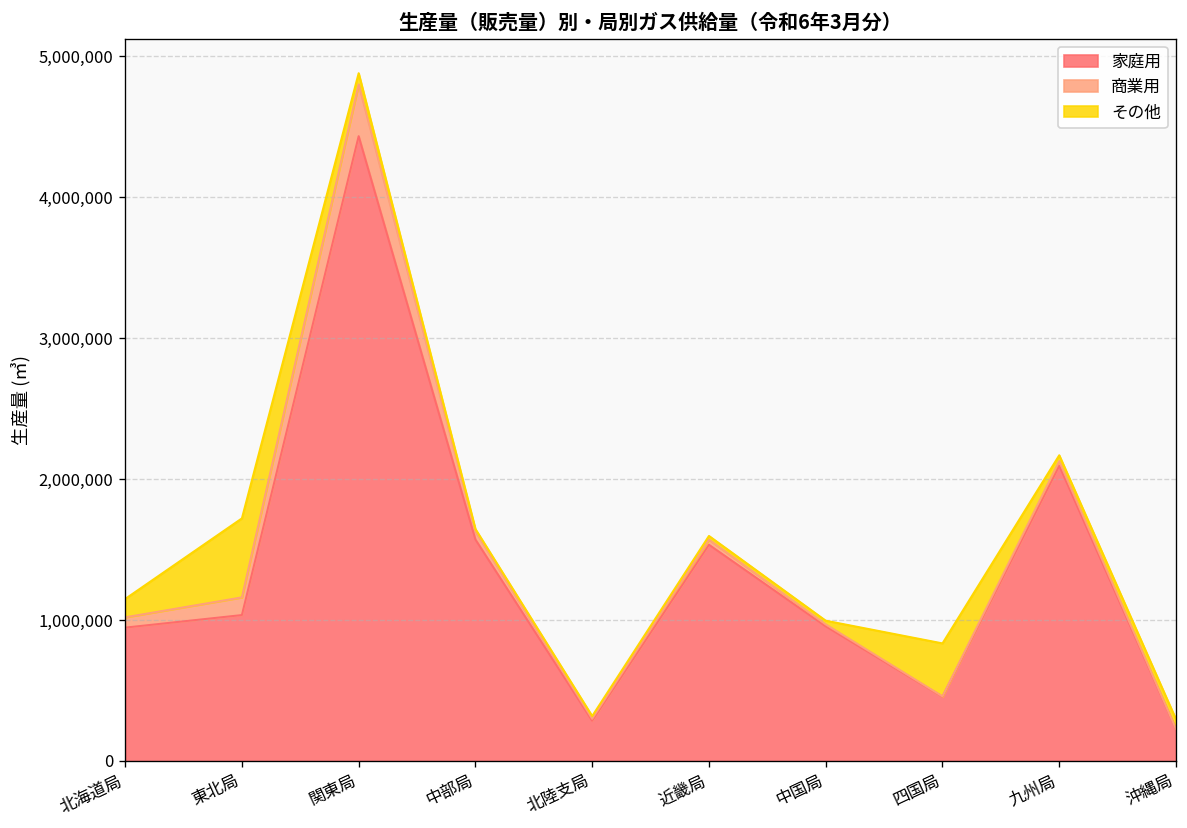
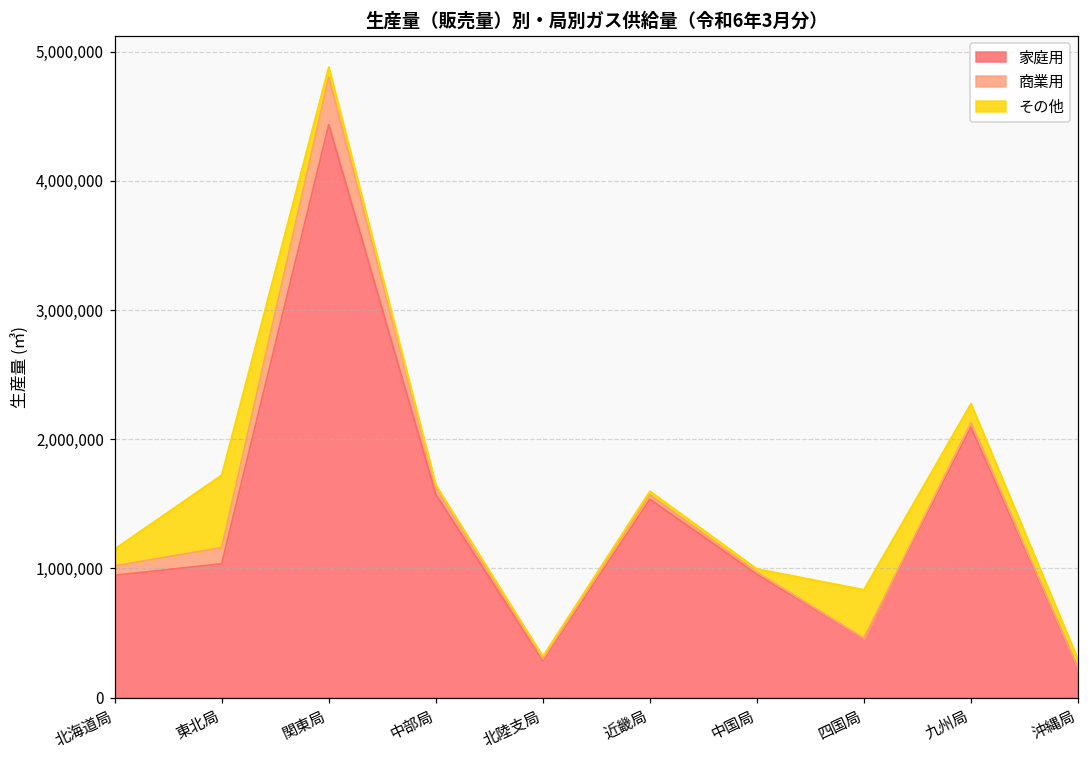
その他, 九州局: 40,000 -> 150,000
